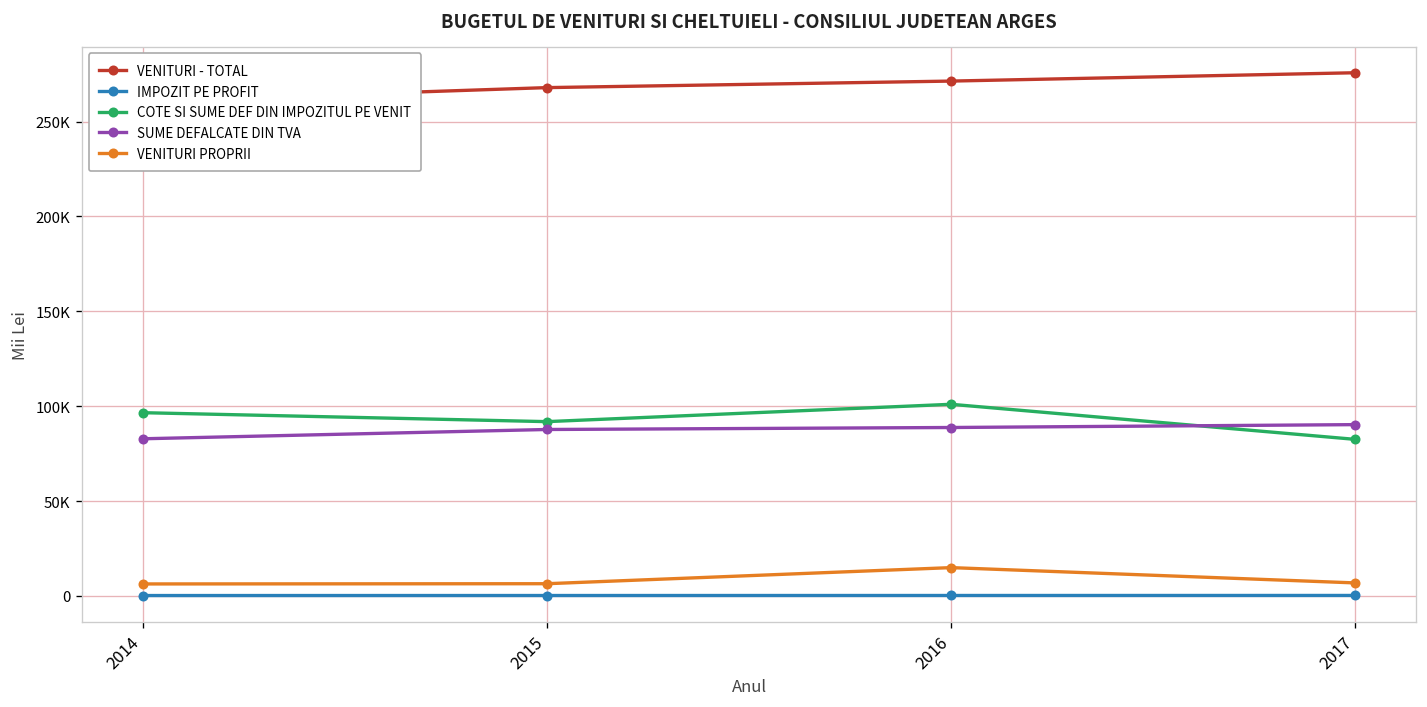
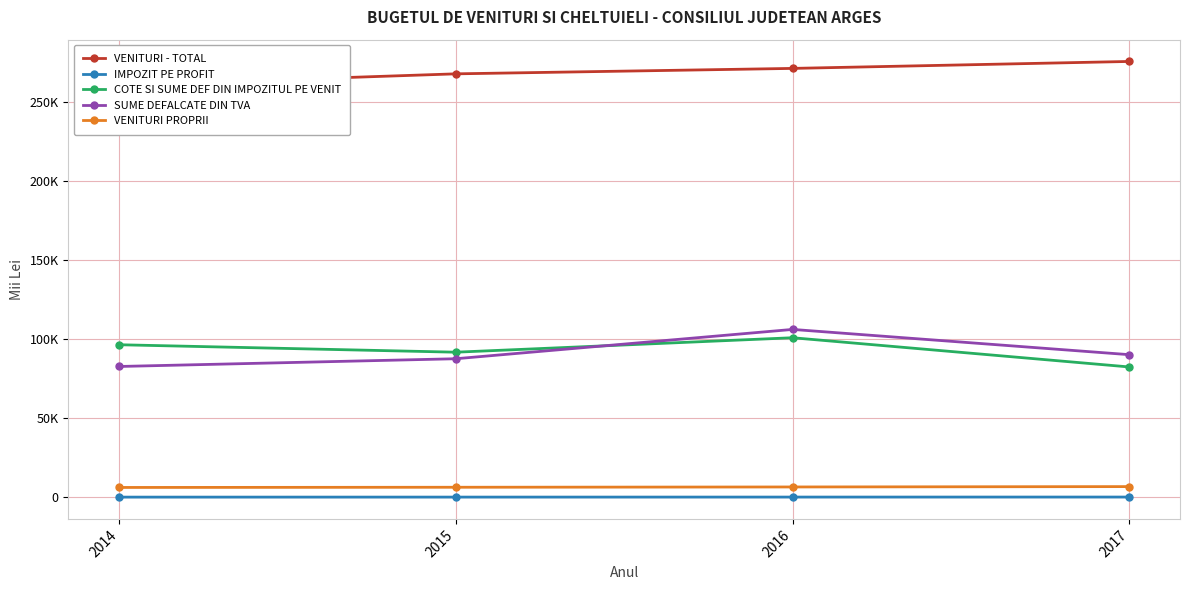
SUME DEFALCATE DIN TVA, 2016: 89000 -> 106000
VENITURI PROPRII, 2016: 15000 -> 7000
